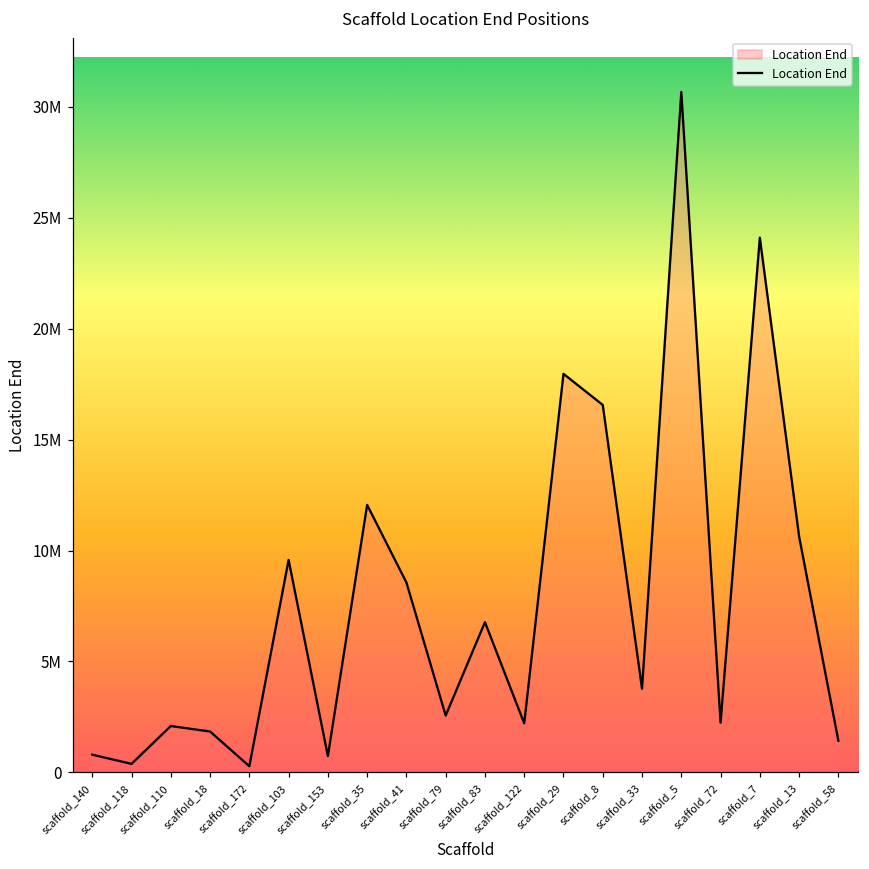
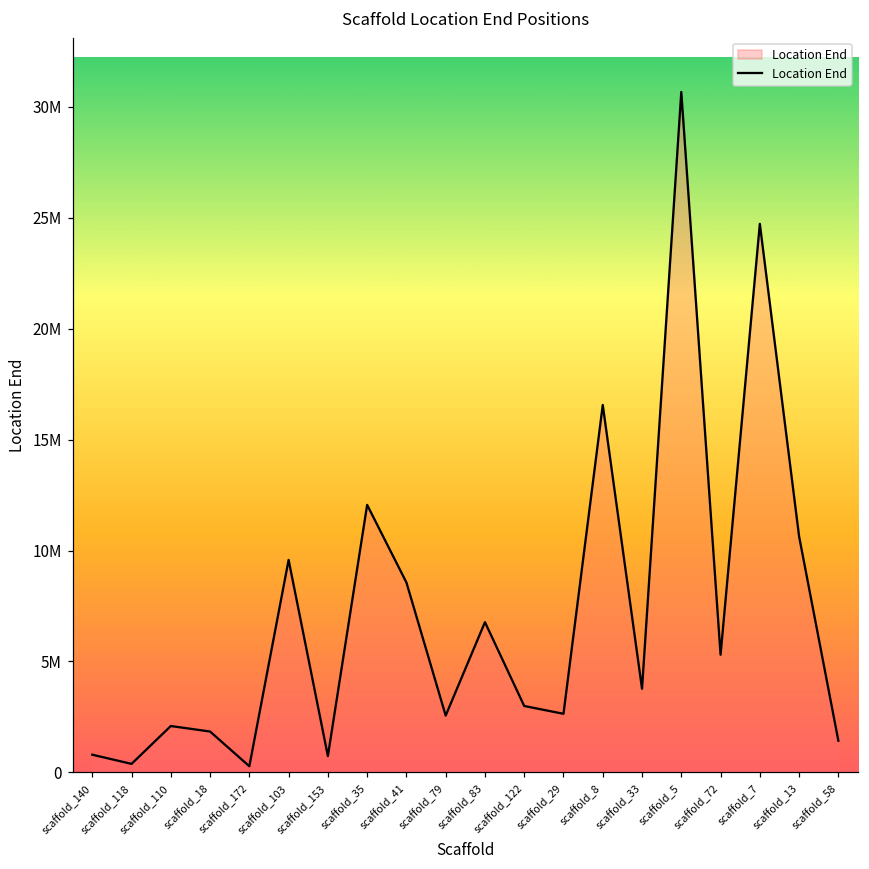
scaffold_122: 2200000 -> 3000000
scaffold_29: 18000000 -> 2600000
scaffold_72: 2200000 -> 5300000
scaffold_7: 24100000 -> 24700000
